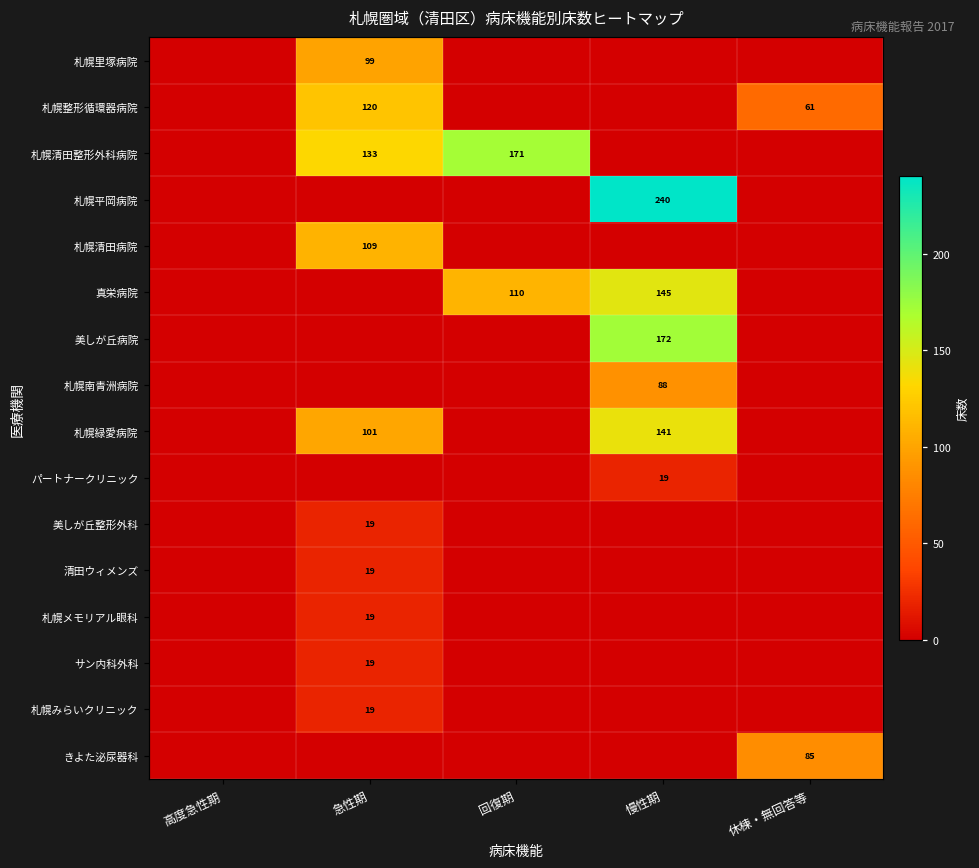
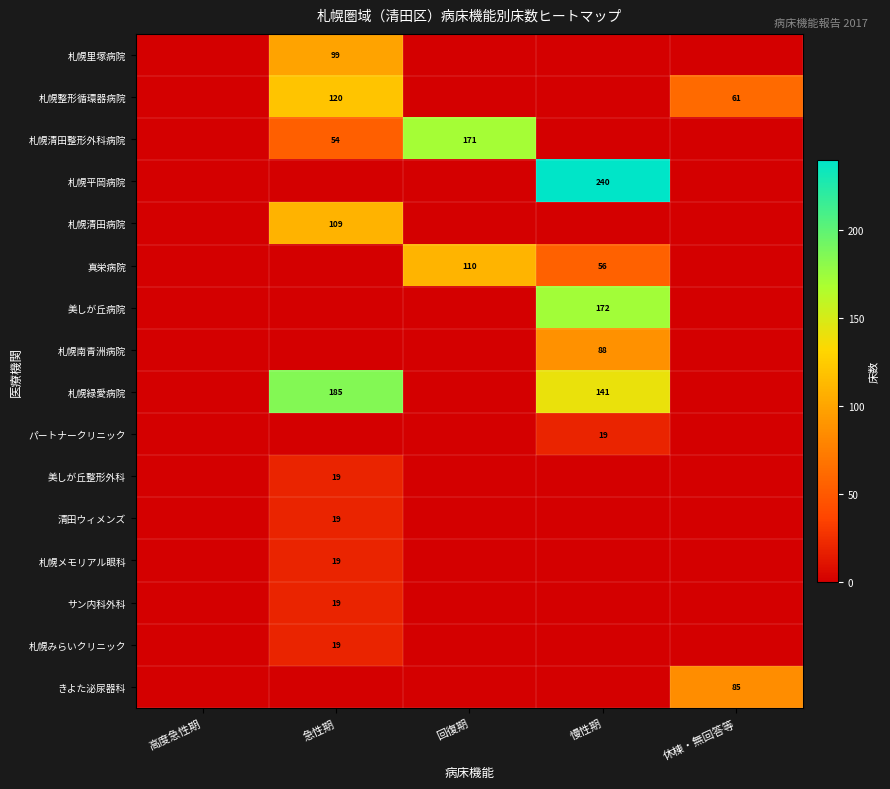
札幌清田整形外科病院, 急性期: 133 -> 54
真栄病院, 慢性期: 145 -> 56
札幌緑愛病院, 急性期: 101 -> 185
